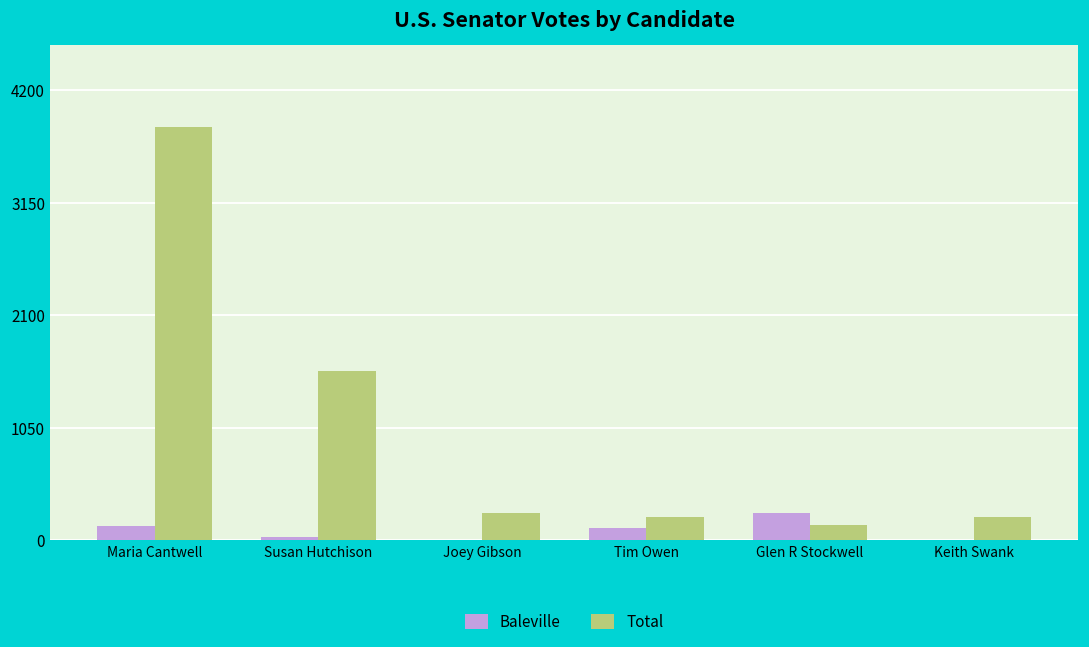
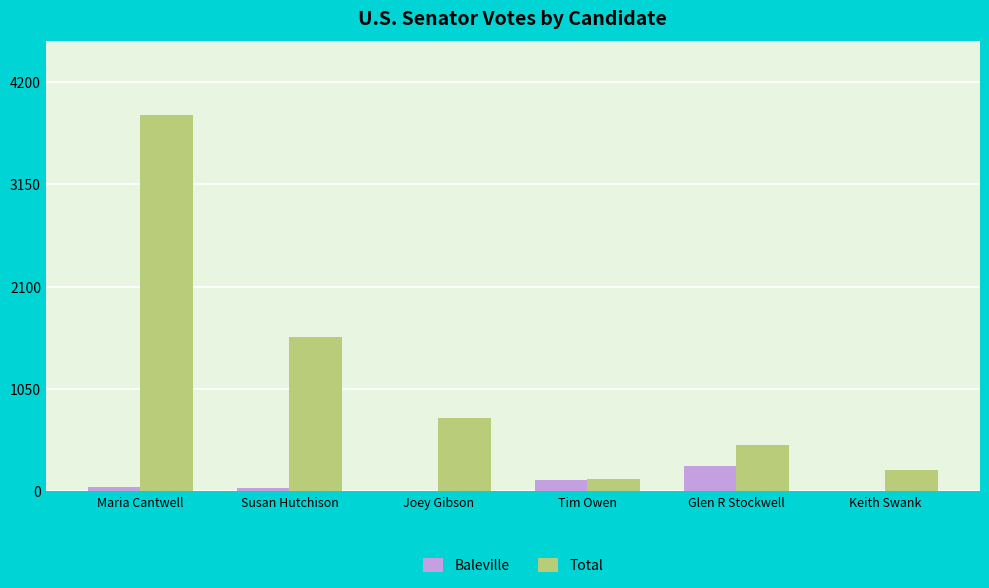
Baleville, Maria Cantwell: 100 -> 0
Total, Joey Gibson: 300 -> 700
Total, Tim Owen: 200 -> 100
Total, Glen R Stockwell: 100 -> 500
